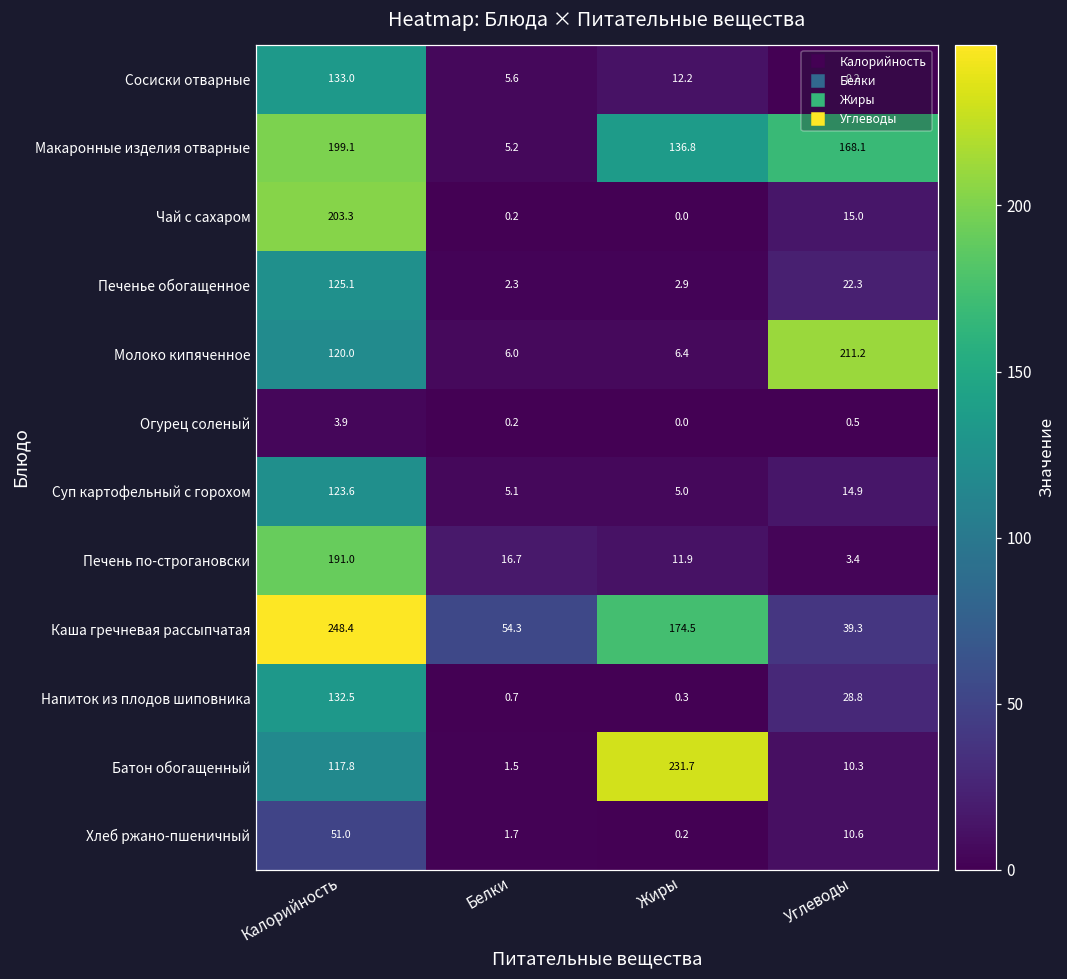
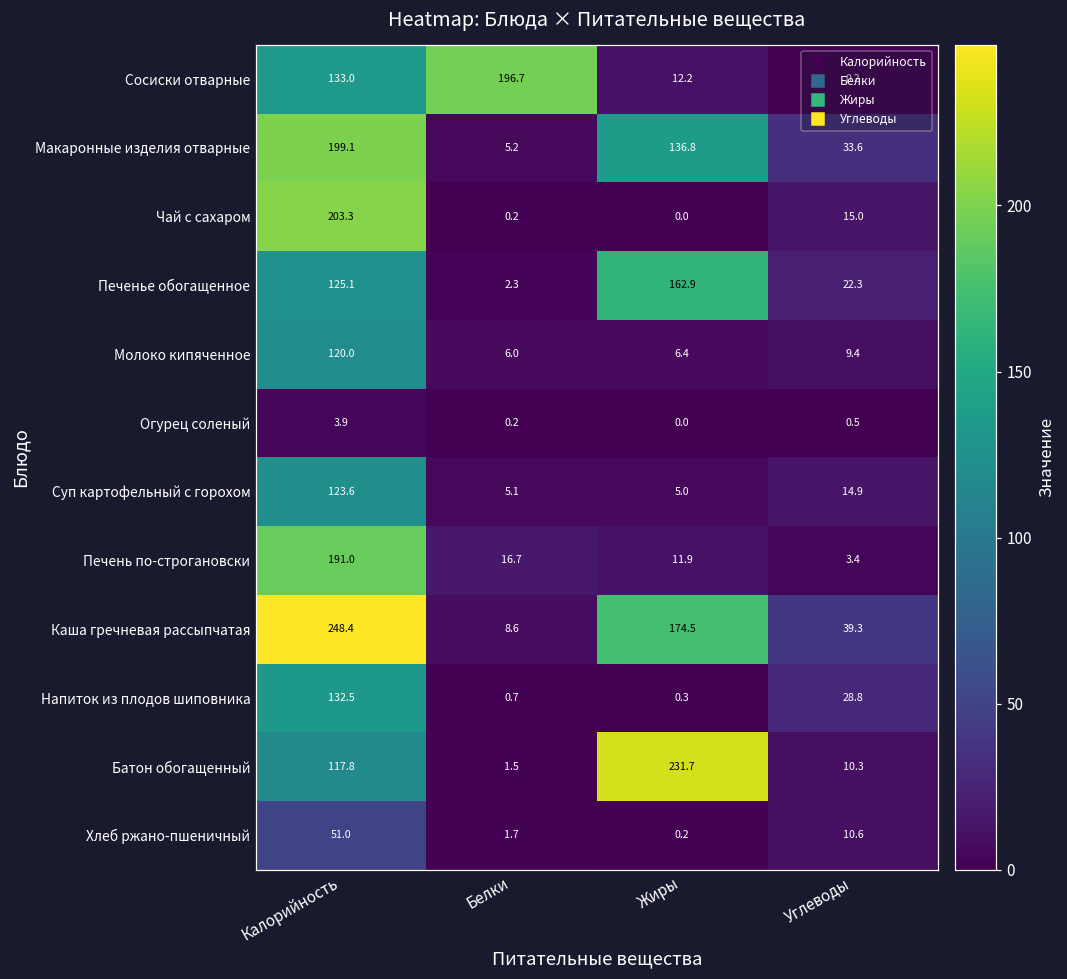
Сосиски отварные, Белки: 5.6 -> 196.7
Макаронные изделия отварные, Углеводы: 168.1 -> 33.6
Печенье обогащенное, Жиры: 2.9 -> 162.9
Молоко кипяченное, Углеводы: 211.2 -> 9.4
Каша гречневая рассыпчатая, Белки: 54.3 -> 8.6
